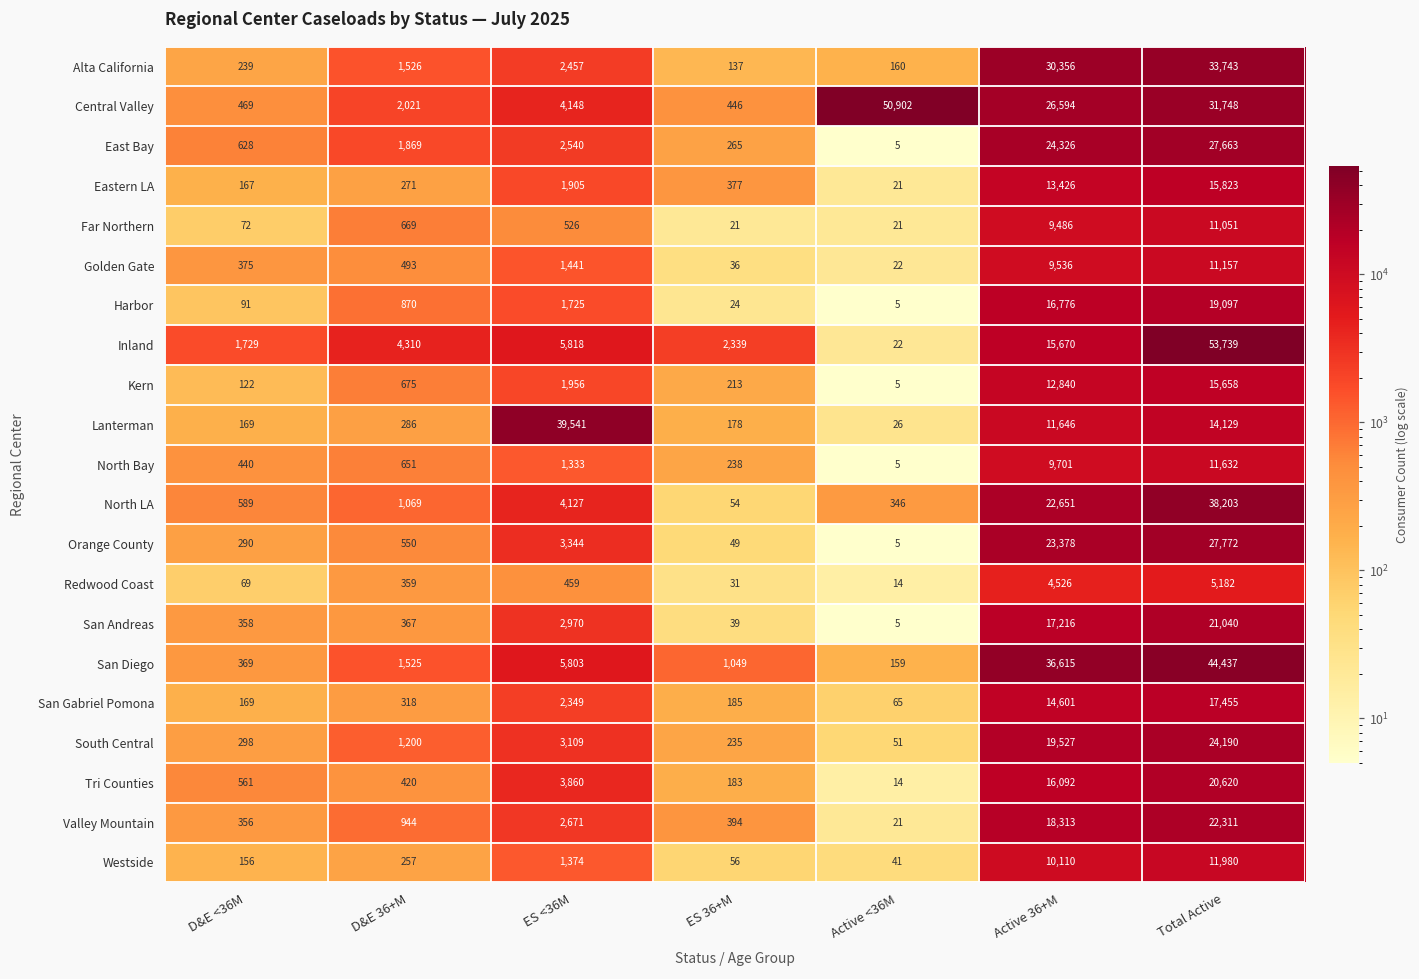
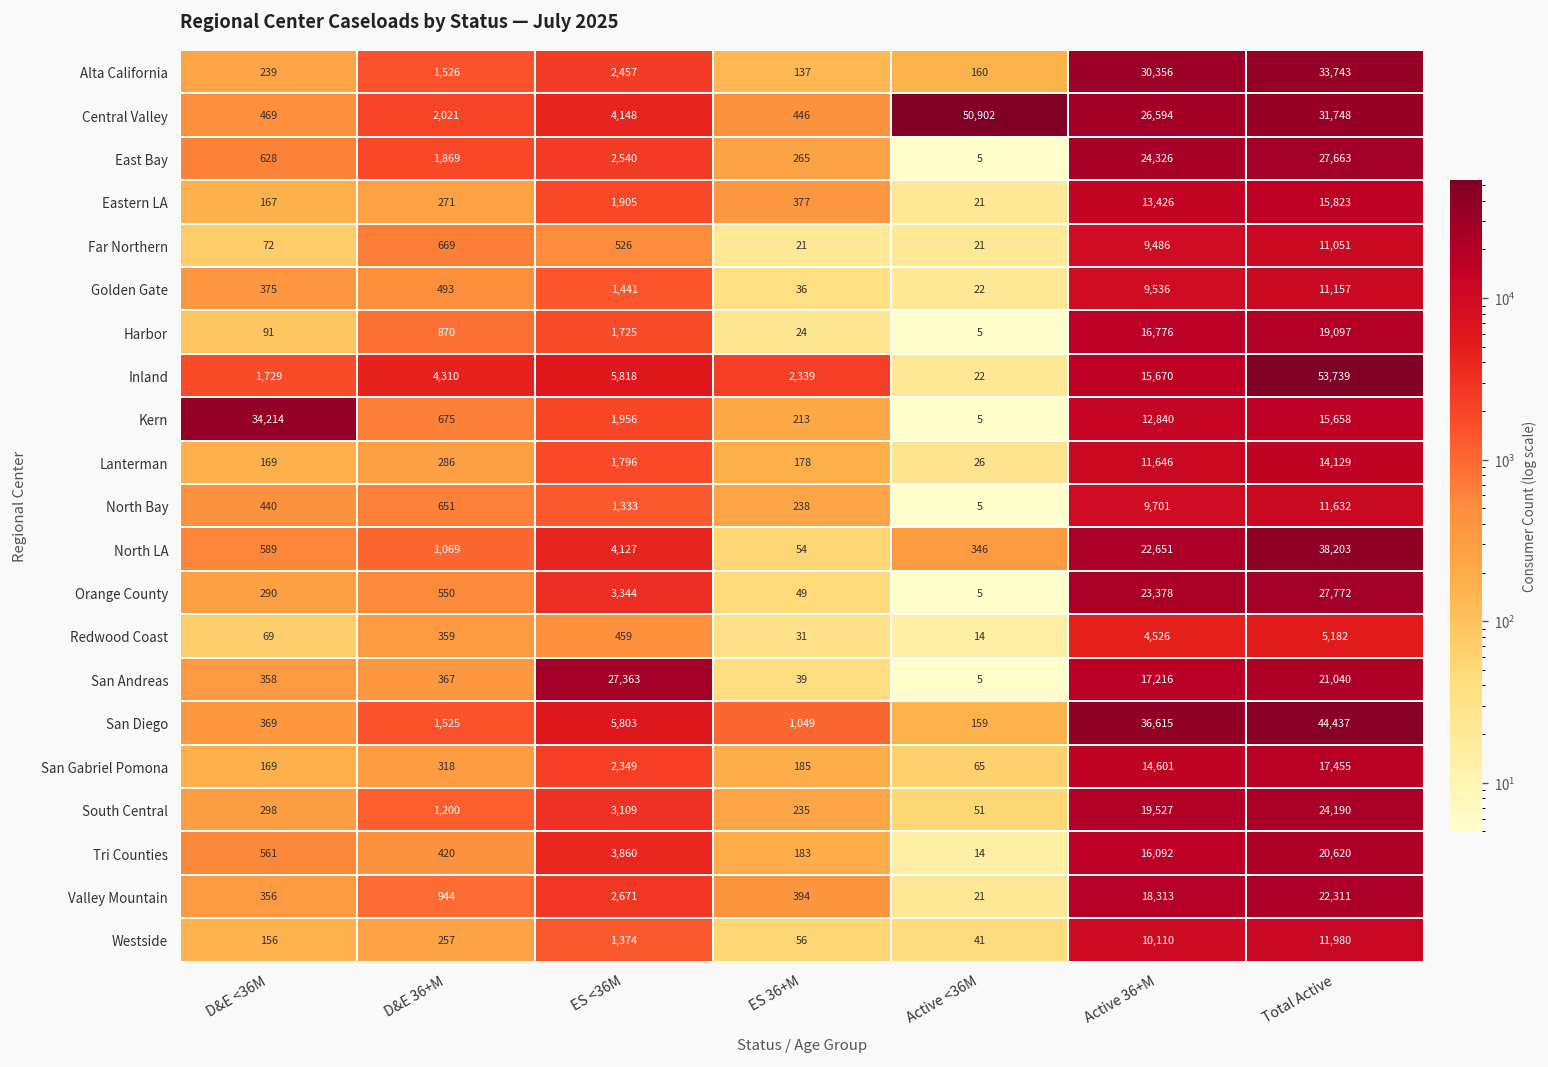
Kern, D&E <36M: 122 -> 34,214
Lanterman, ES <36M: 39,541 -> 1,796
San Andreas, ES <36M: 2,970 -> 27,363
